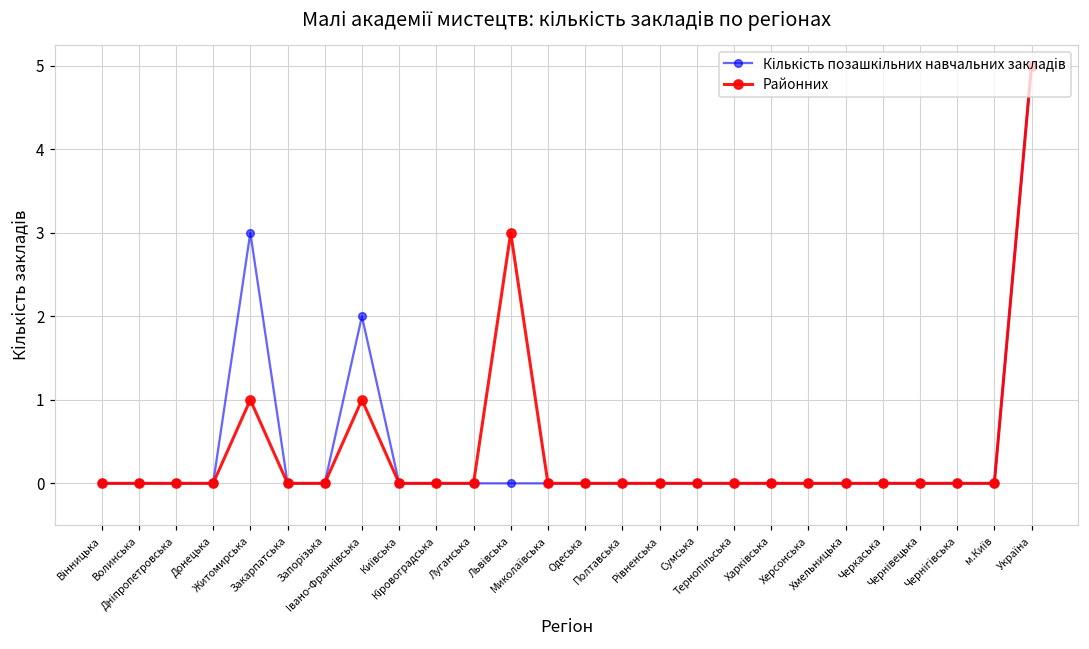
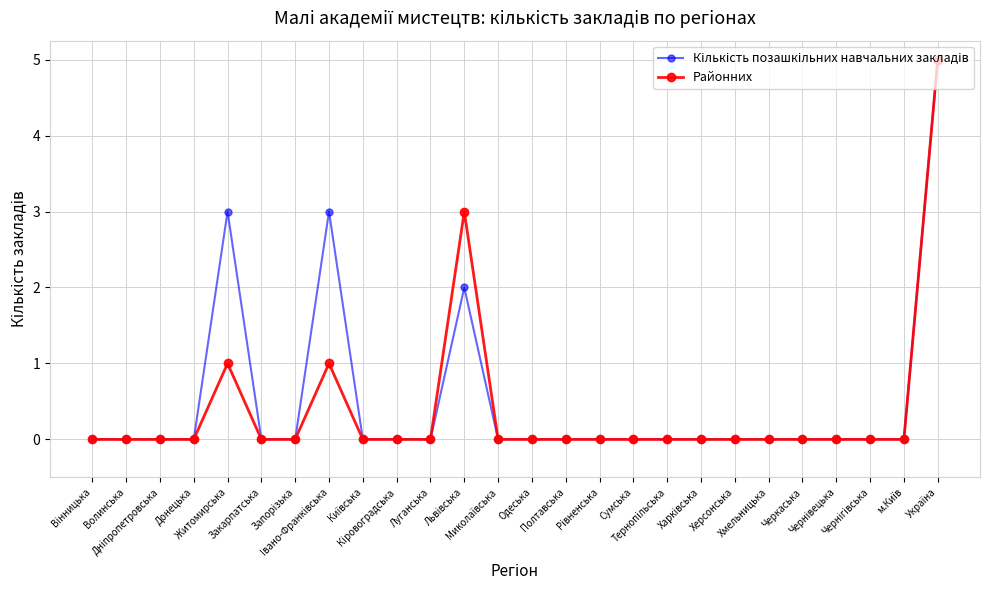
Кількість позашкільних навчальних закладів, Івано-Франківська: 2 -> 3
Кількість позашкільних навчальних закладів, Львівська: 0 -> 2
